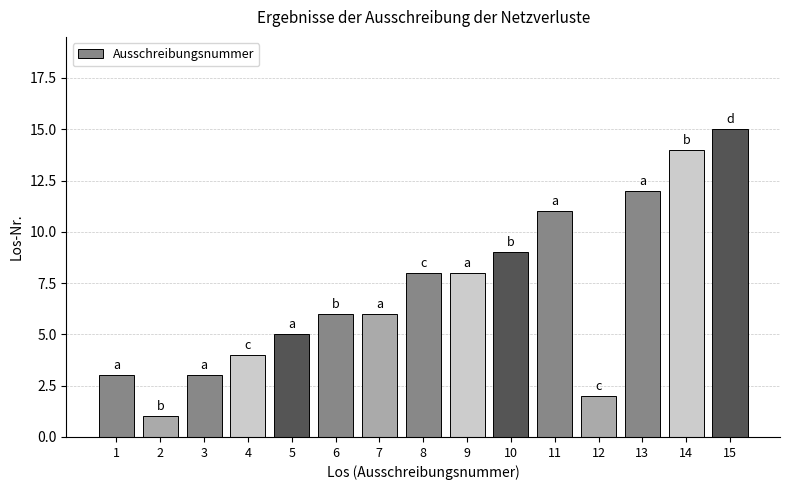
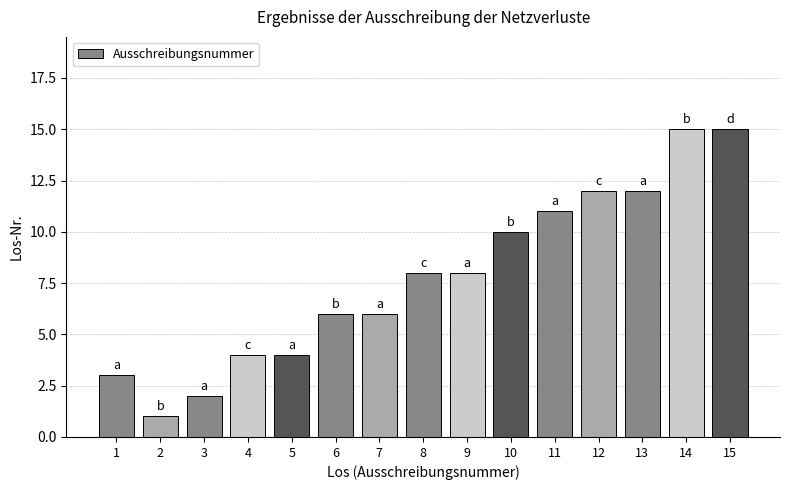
3: 3 -> 2
5: 5 -> 4
10: 9 -> 10
12: 2 -> 12
14: 14 -> 15
